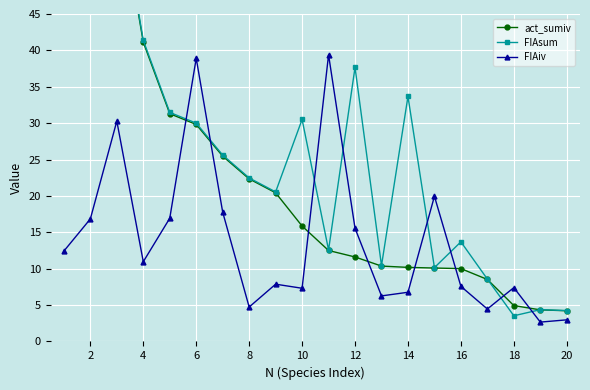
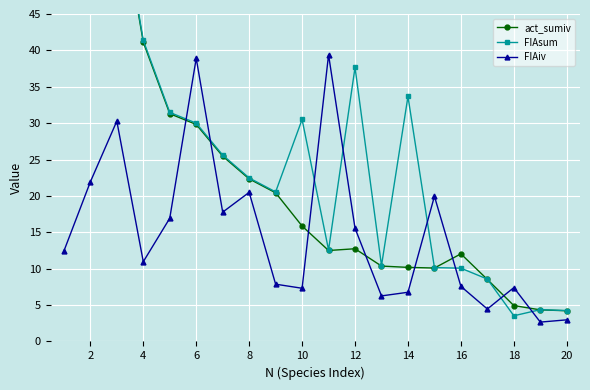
FIAiv, 2: 17 -> 22
FIAiv, 8: 5 -> 20
act_sumiv, 12: 12 -> 13
act_sumiv, 16: 10 -> 12
FIAsum, 16: 14 -> 10
